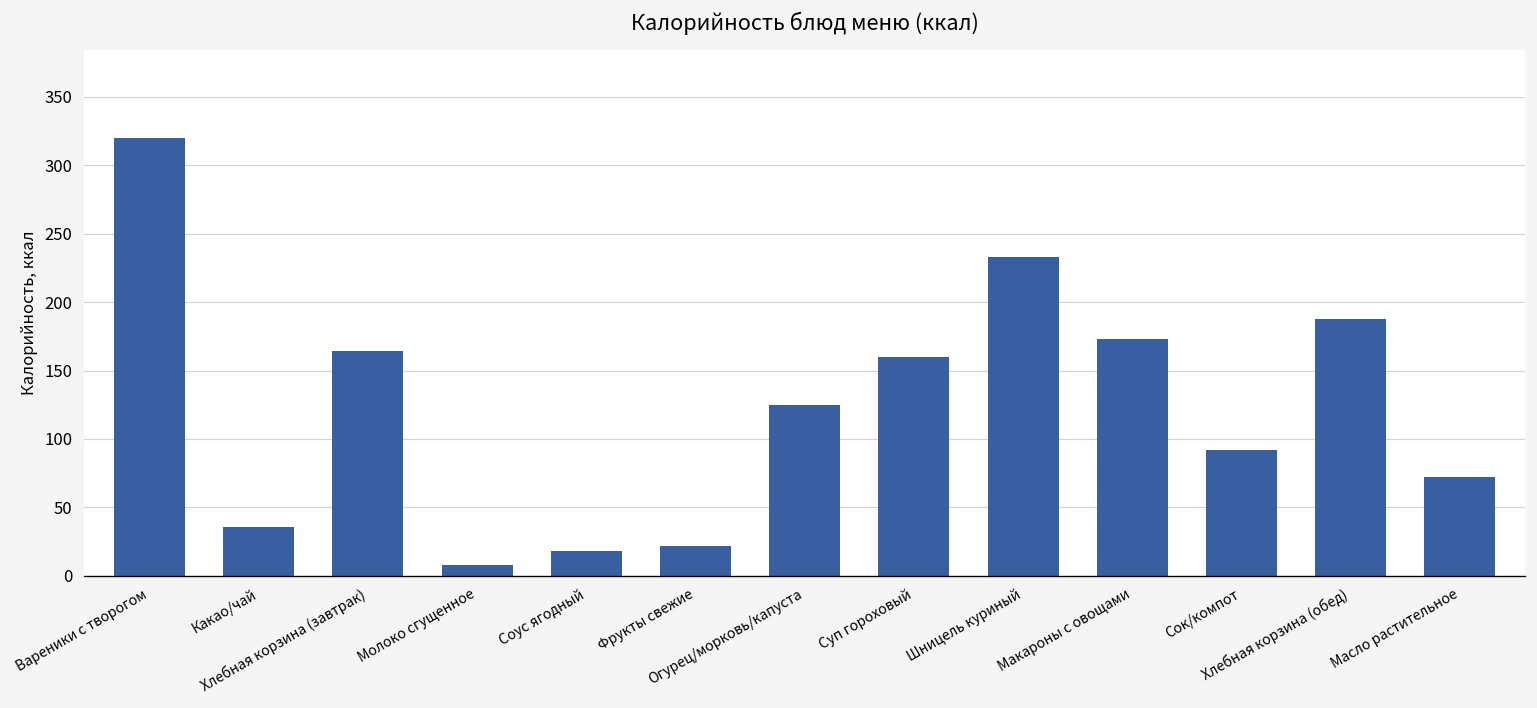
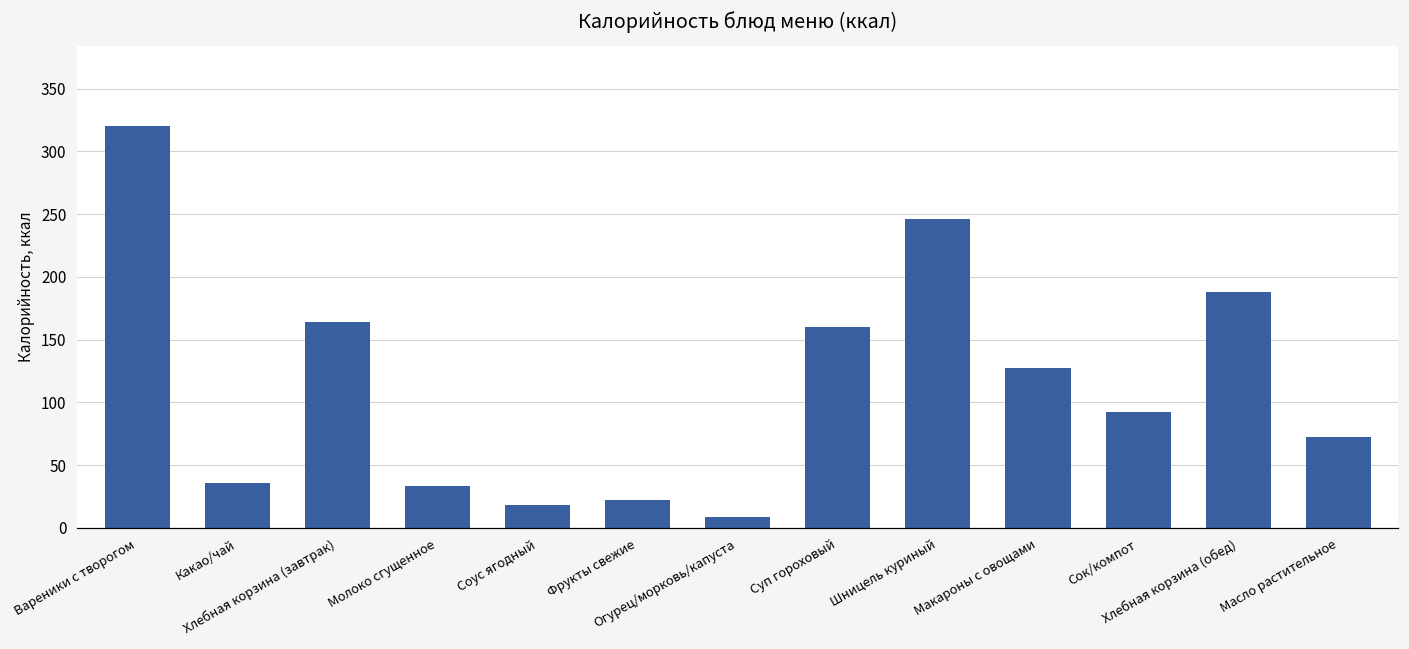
Молоко сгущенное: 8 -> 33
Огурец/морковь/капуста: 125 -> 9
Шницель куриный: 233 -> 246
Макароны с овощами: 173 -> 127
